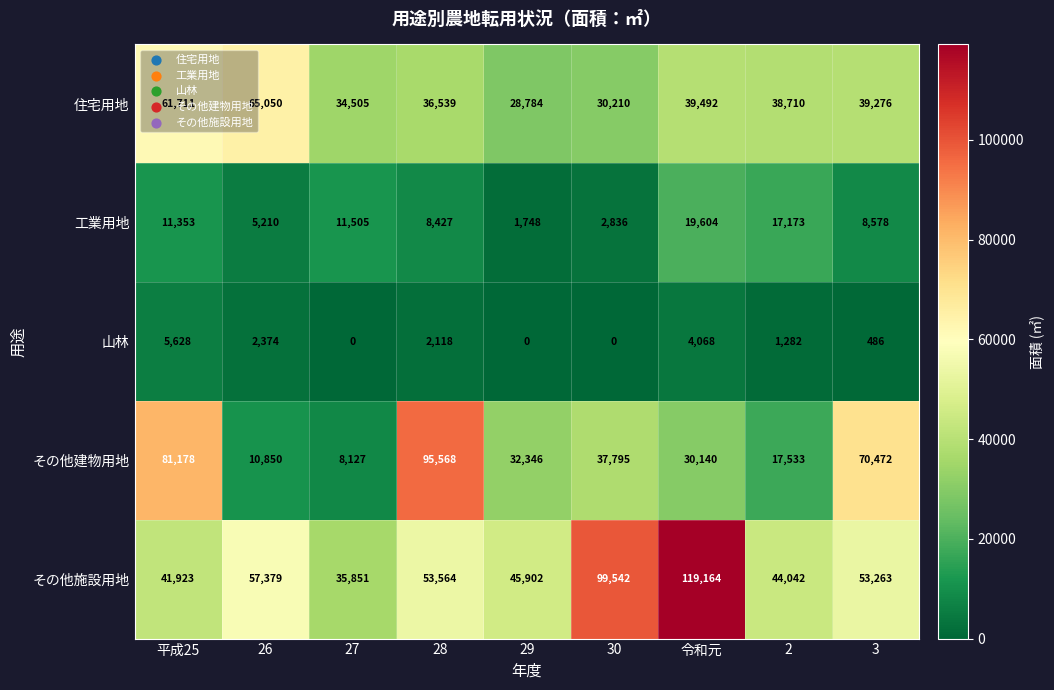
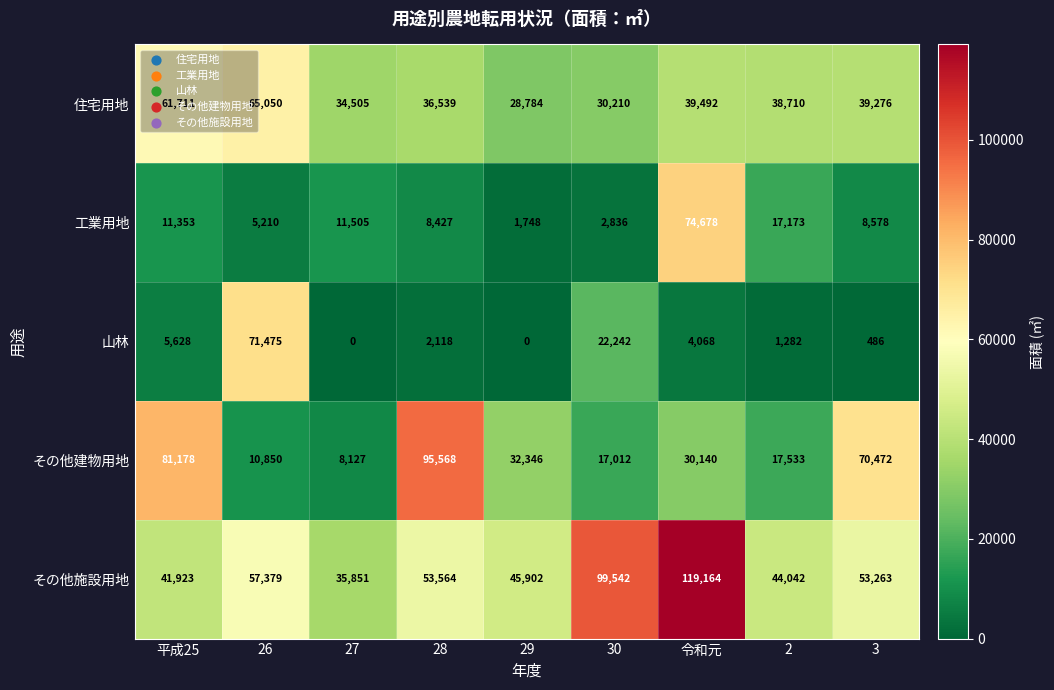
工業用地, 令和元: 19,604 -> 74,678
山林, 26: 2,374 -> 71,475
山林, 30: 0 -> 22,242
その他建物用地, 30: 37,795 -> 17,012
